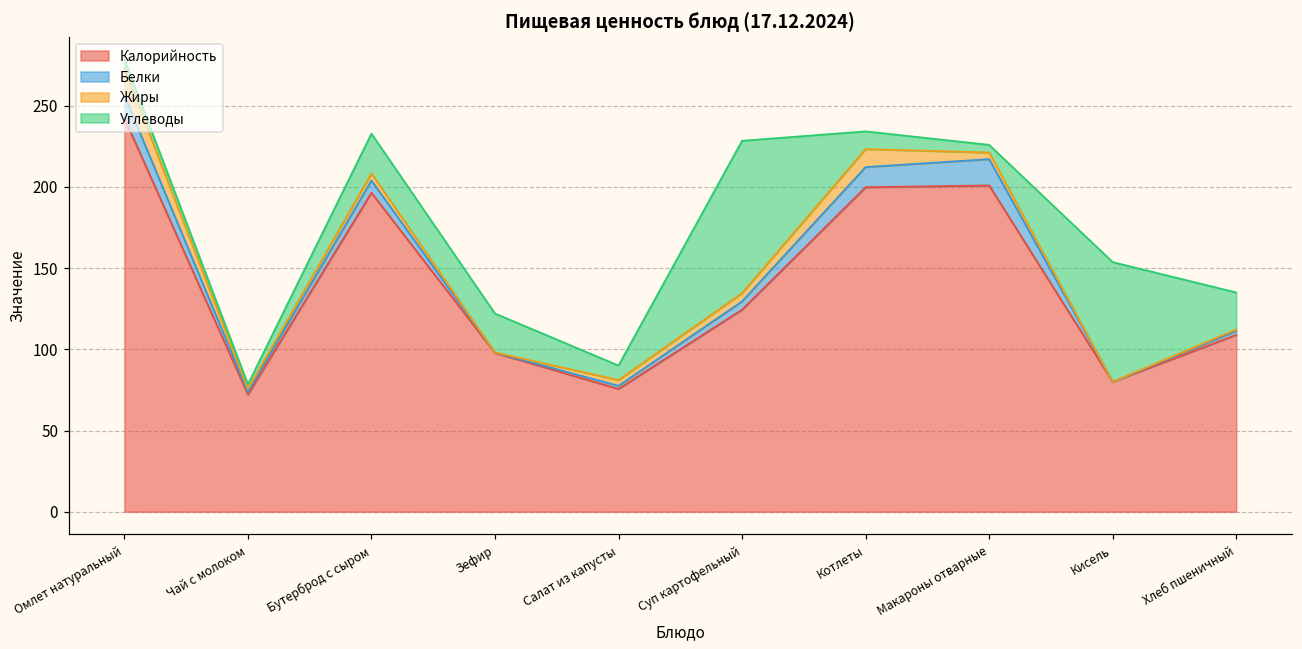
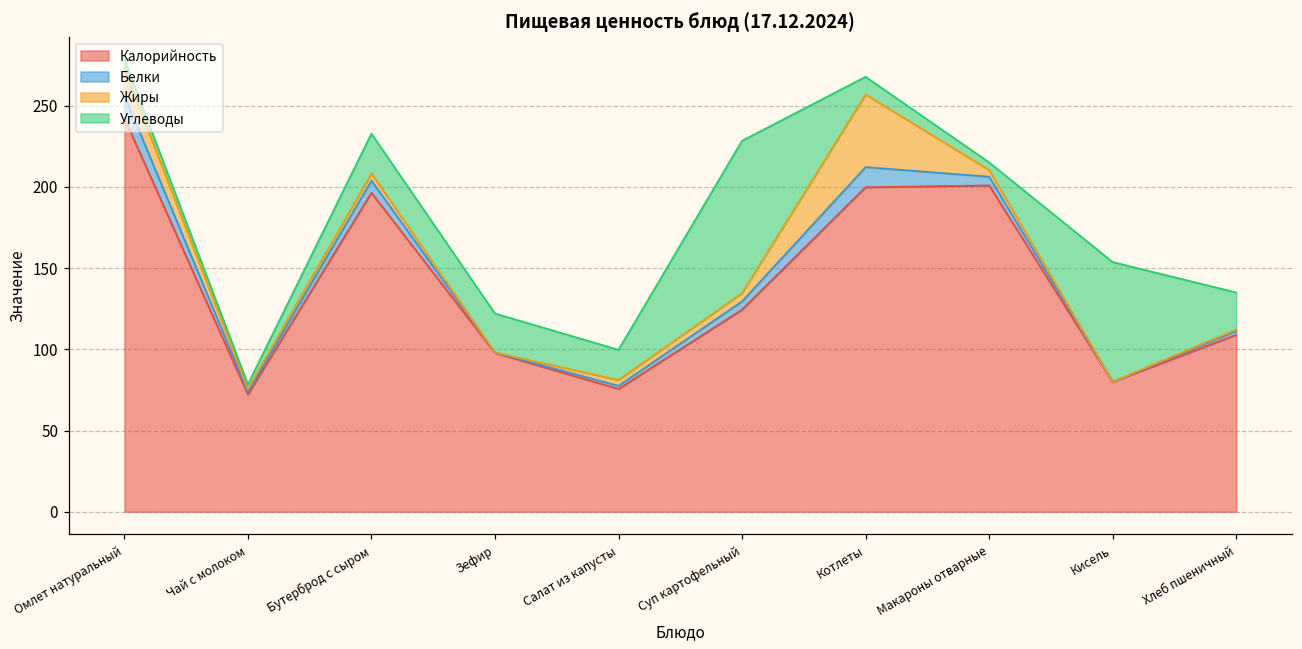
Углеводы, Салат из капусты: 9 -> 19
Жиры, Котлеты: 11 -> 45
Белки, Макароны отварные: 16 -> 5
